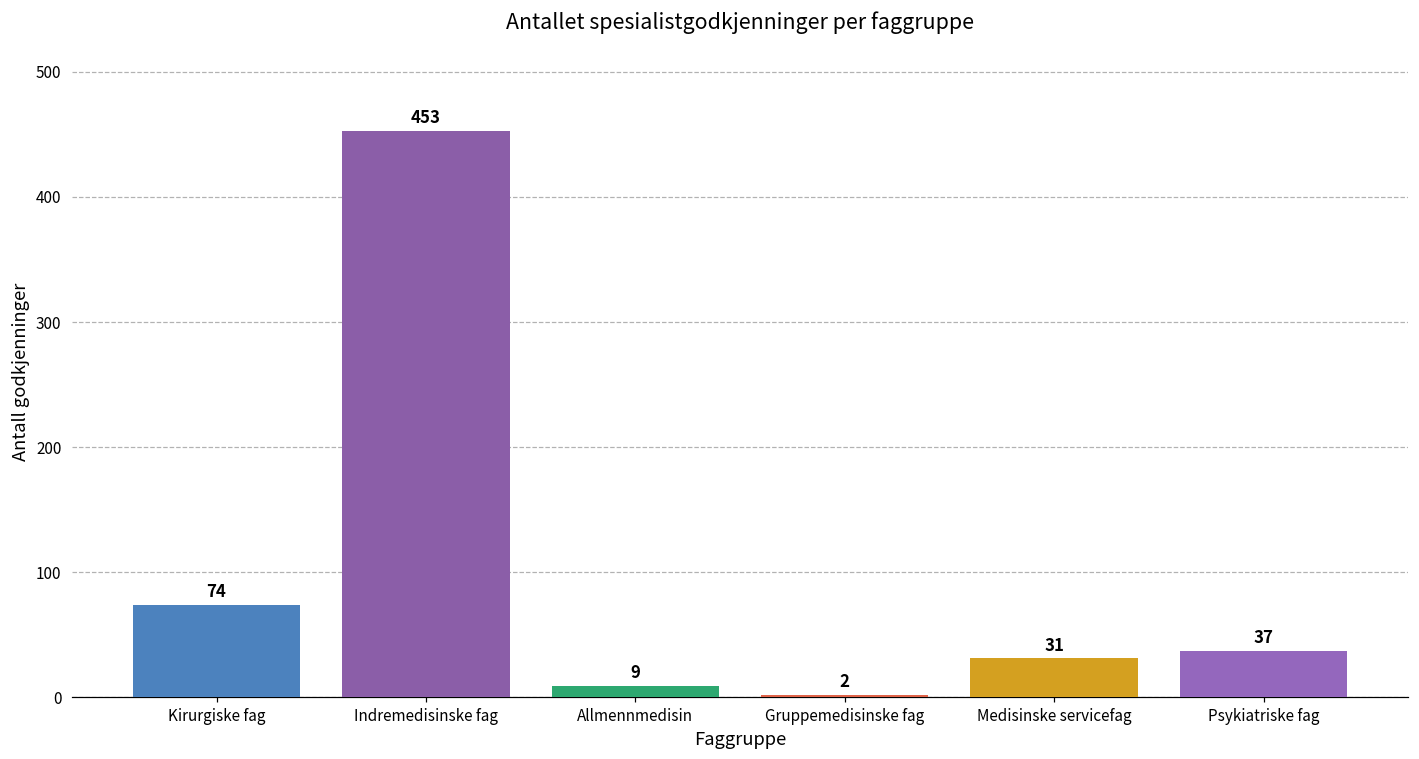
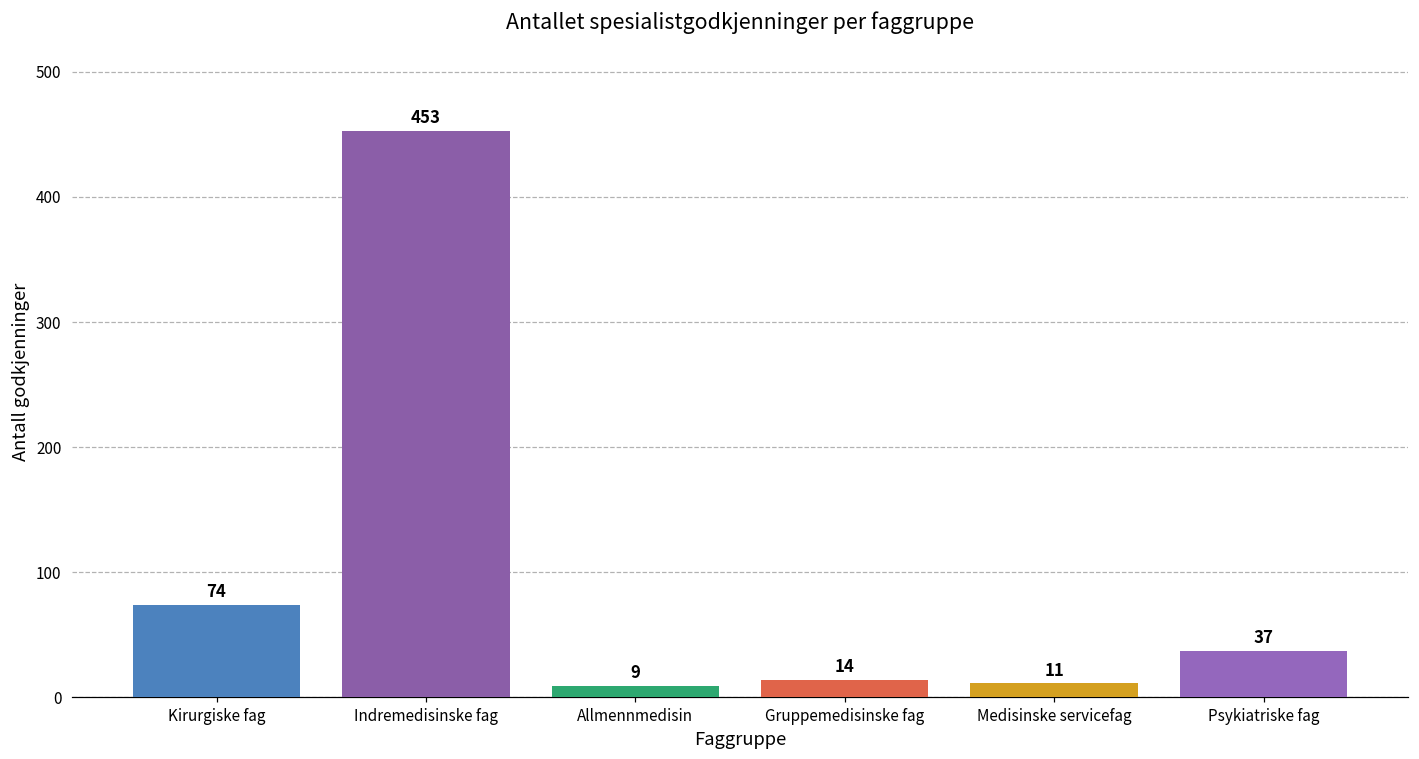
Gruppemedisinske fag: 2 -> 14
Medisinske servicefag: 31 -> 11
